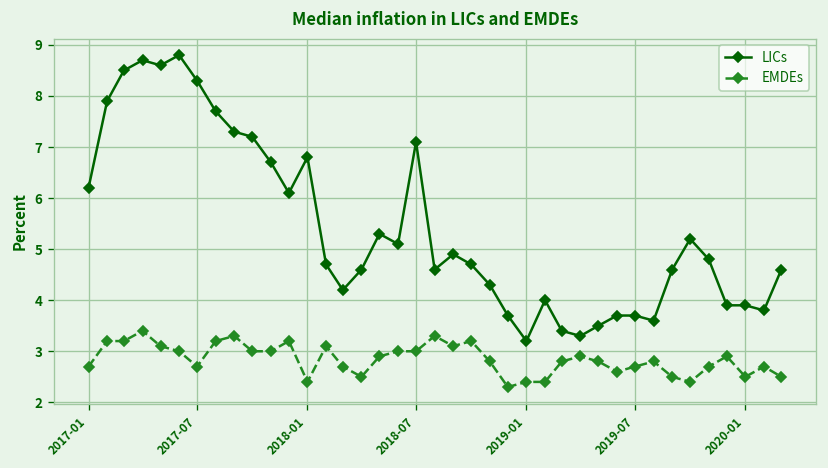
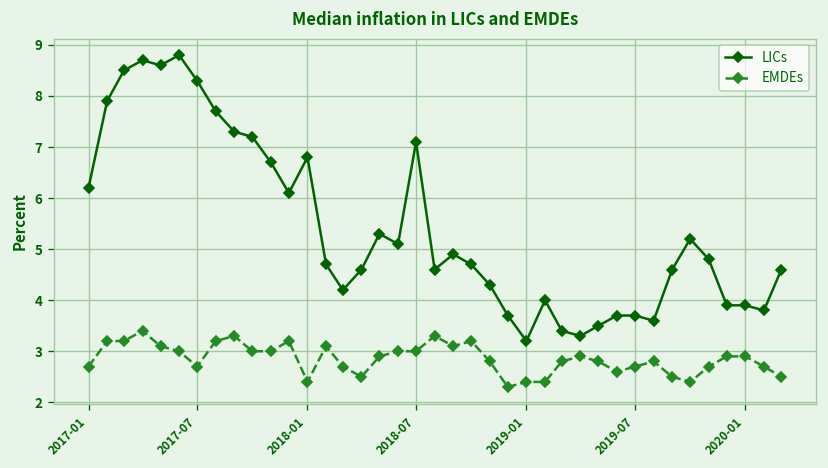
EMDEs, 2020-01: 2.5 -> 2.9
